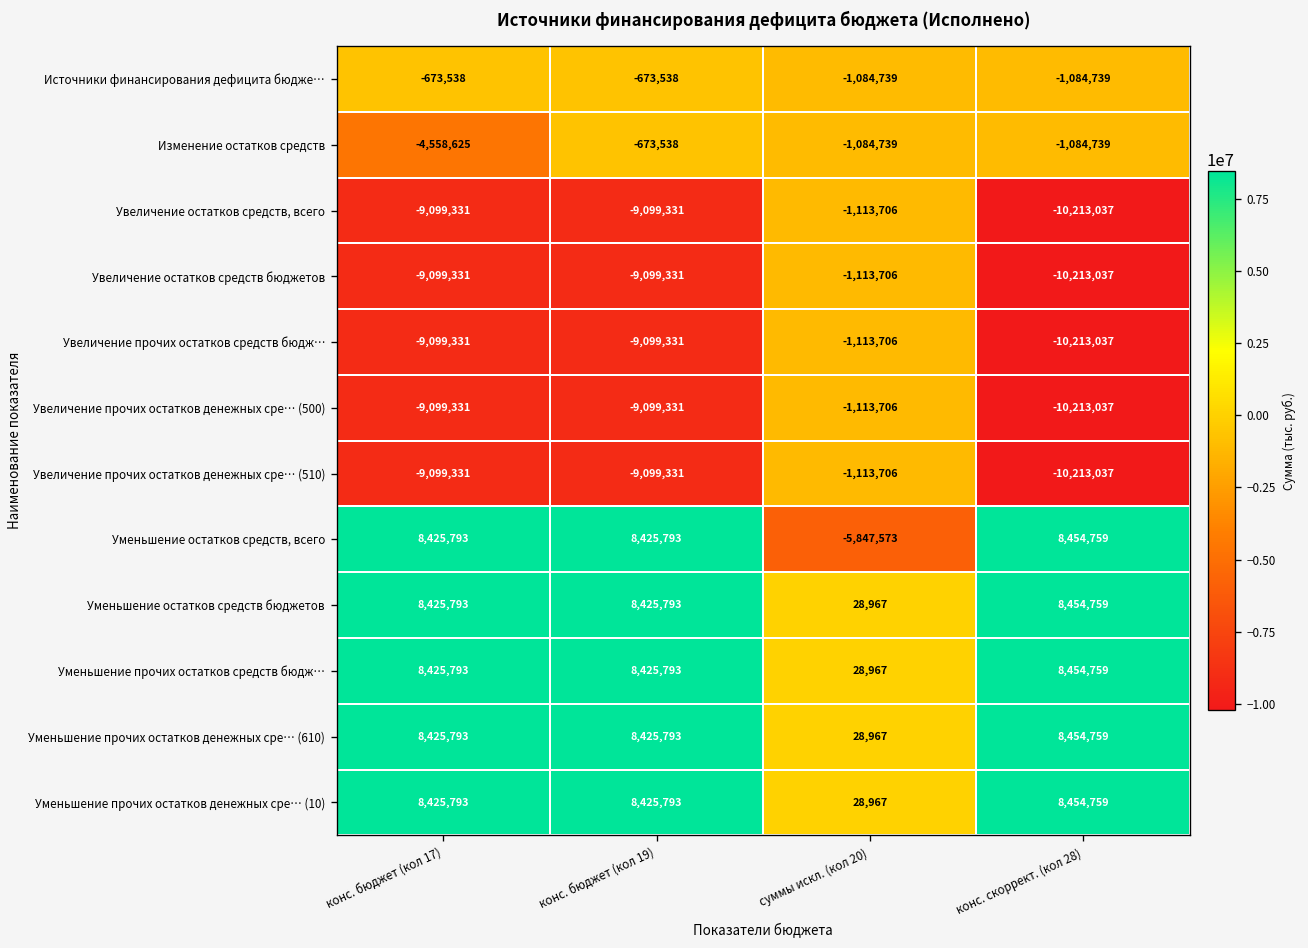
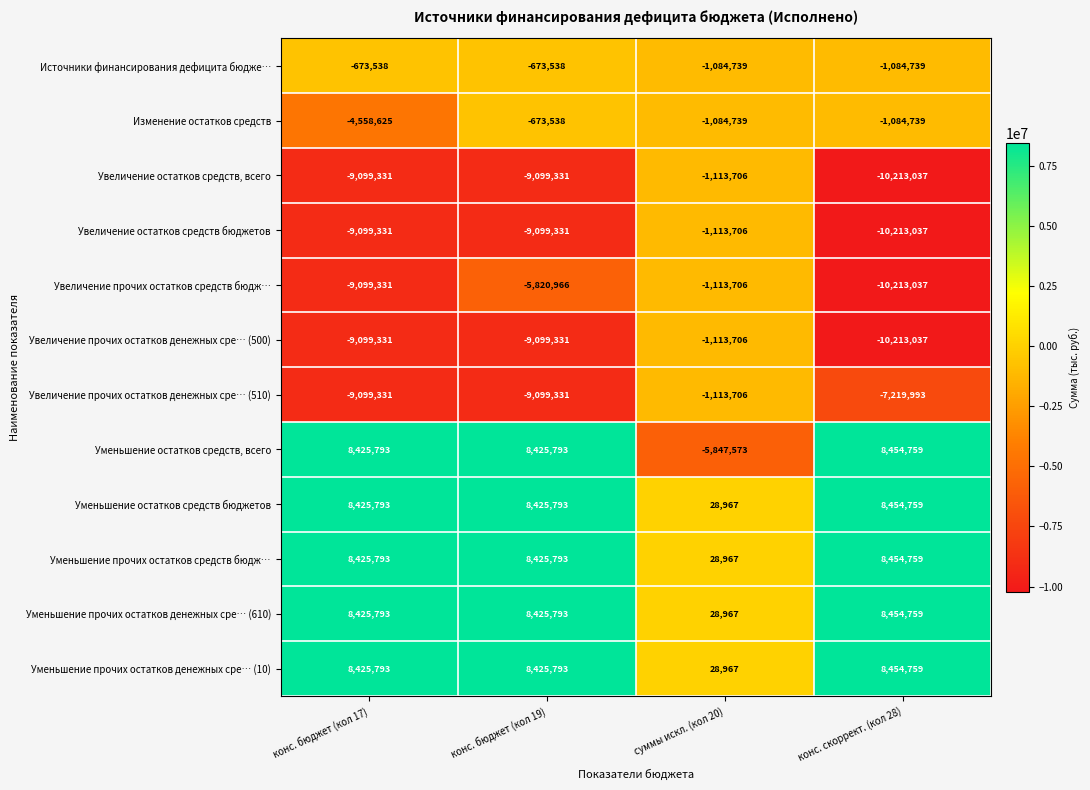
Увеличение прочих остатков средств бюдж…, конс. бюджет (кол 19): -9,099,331 -> -5,820,966
Увеличение прочих остатков денежных сре… (510), конс. скоррект. (кол 28): -10,213,037 -> -7,219,993
